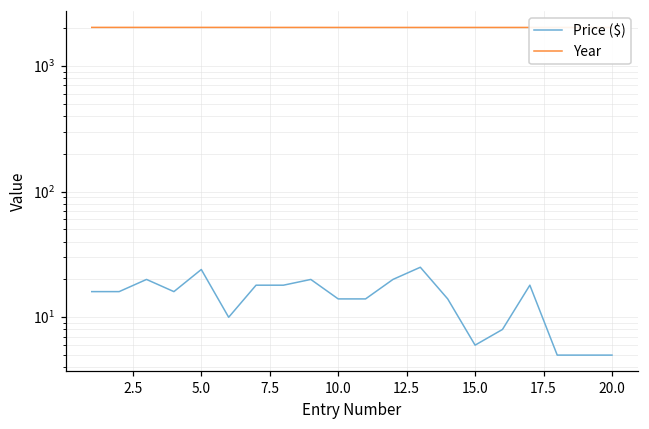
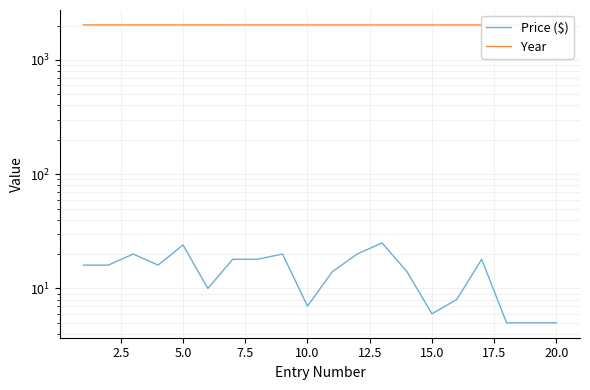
Price ($), 10.0: 14 -> 7
